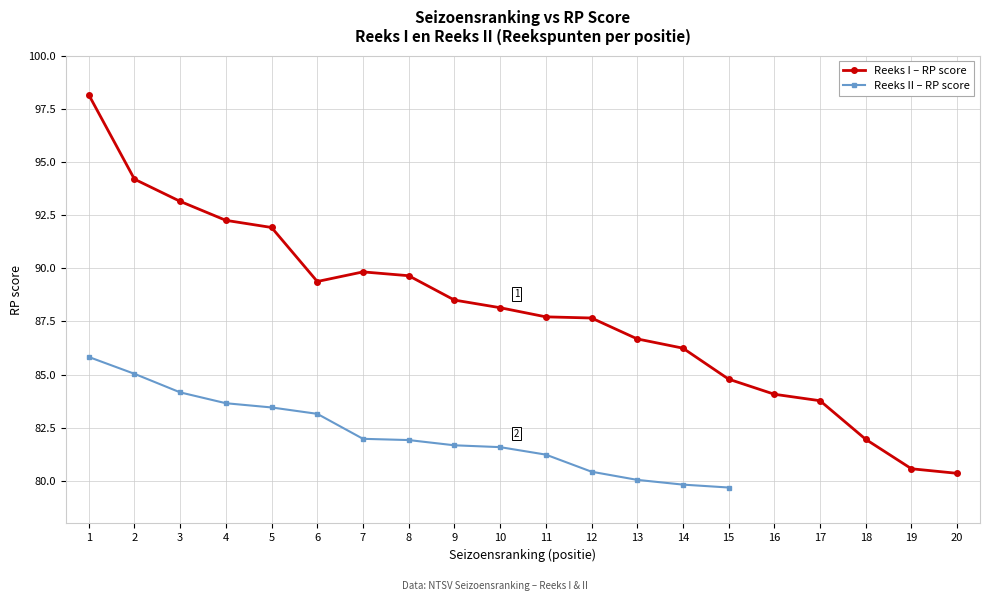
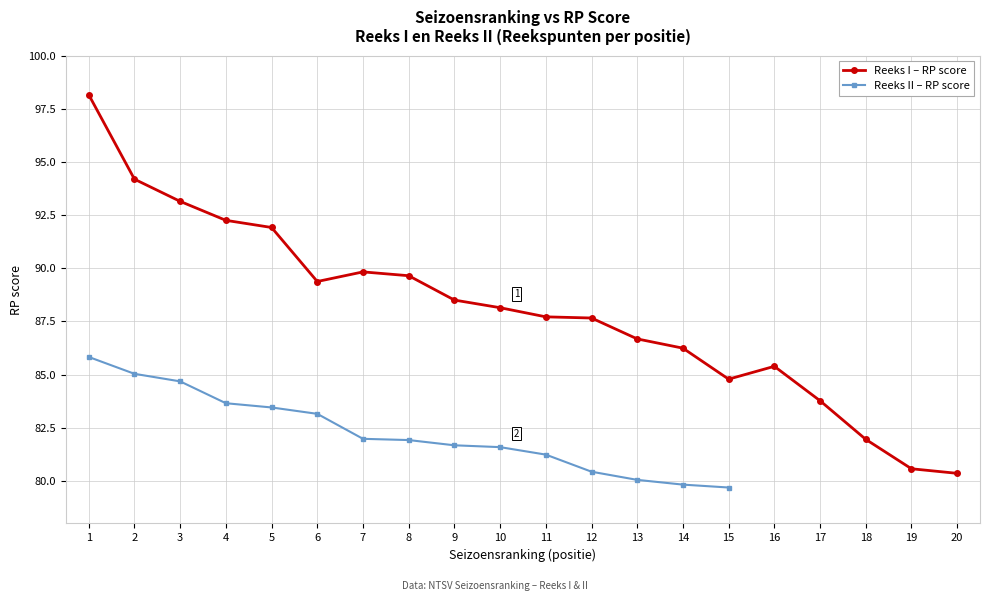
Reeks II – RP score, 3: 84.2 -> 84.7
Reeks I – RP score, 16: 84.1 -> 85.4
